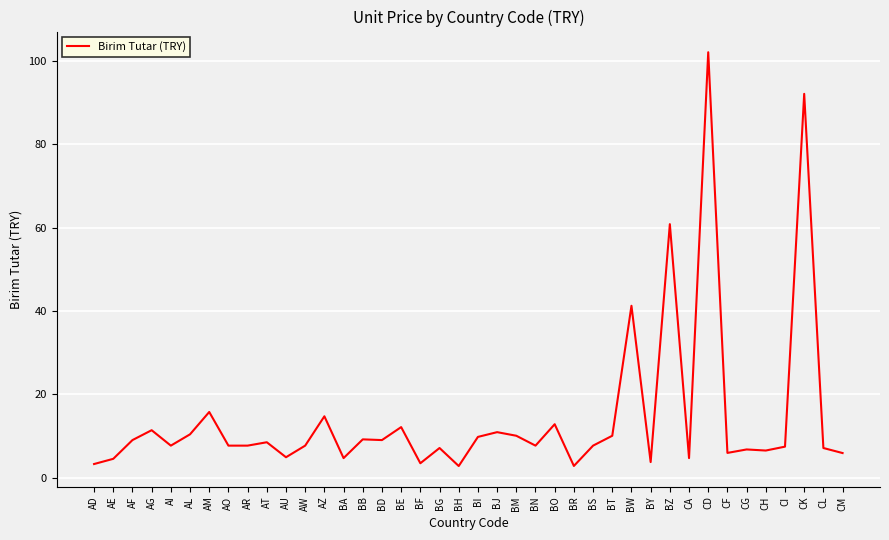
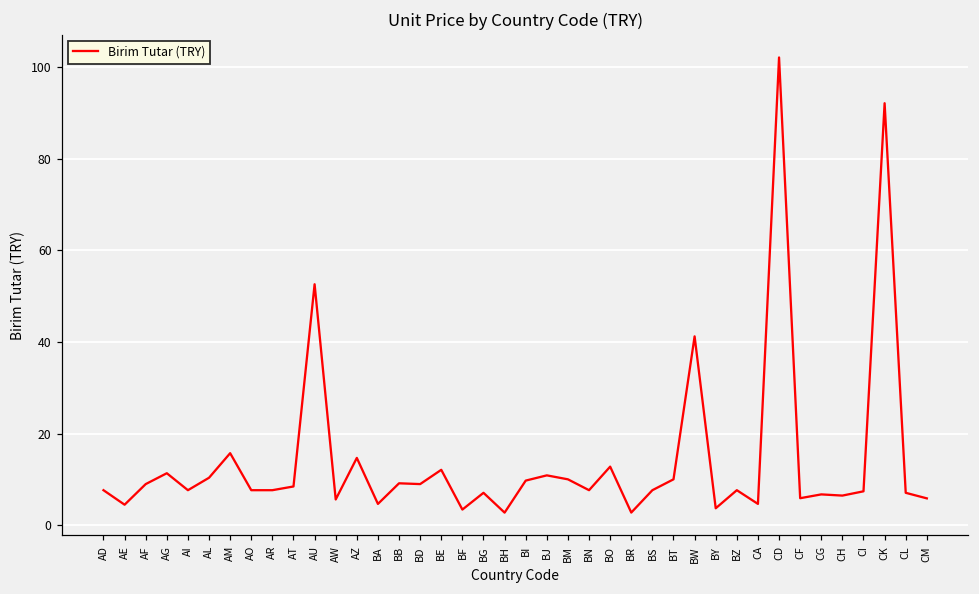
AD: 3 -> 8
AU: 5 -> 53
AW: 8 -> 6
BZ: 61 -> 8
